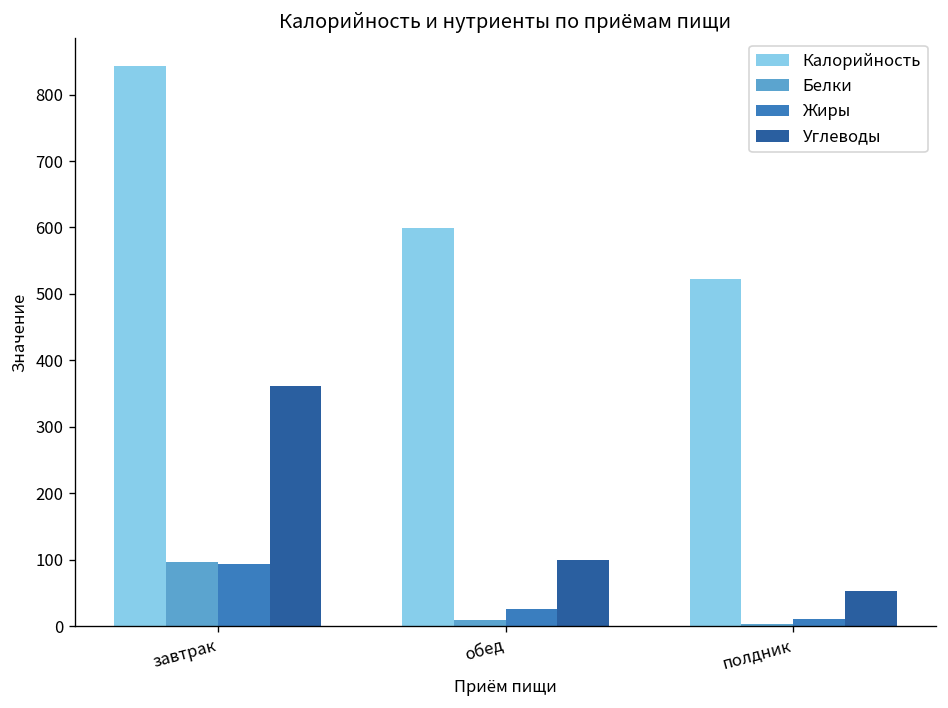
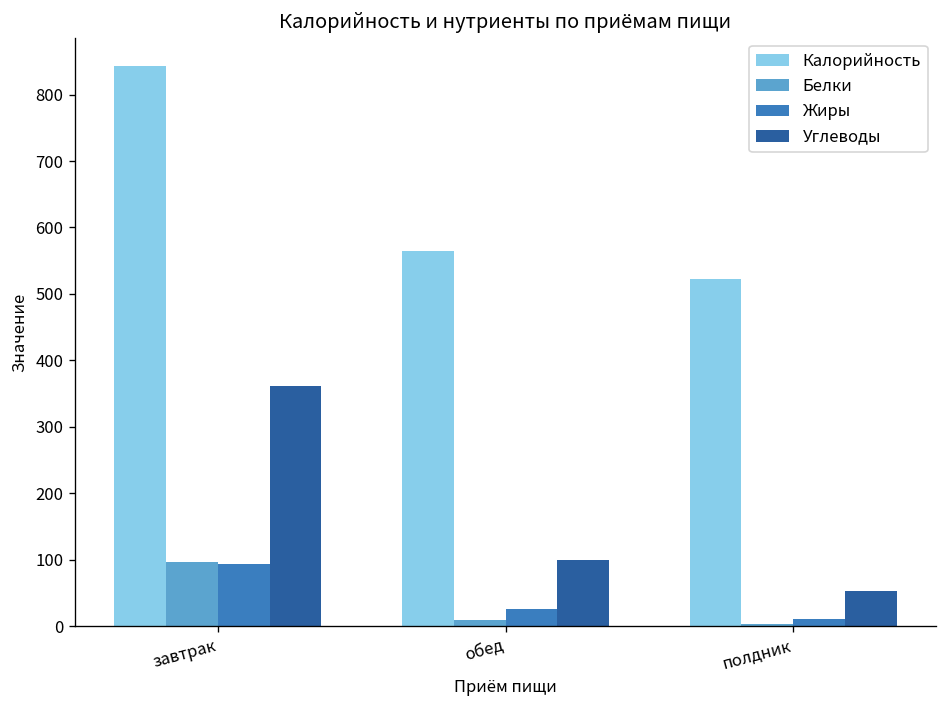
Калорийность, обед: 600 -> 560
